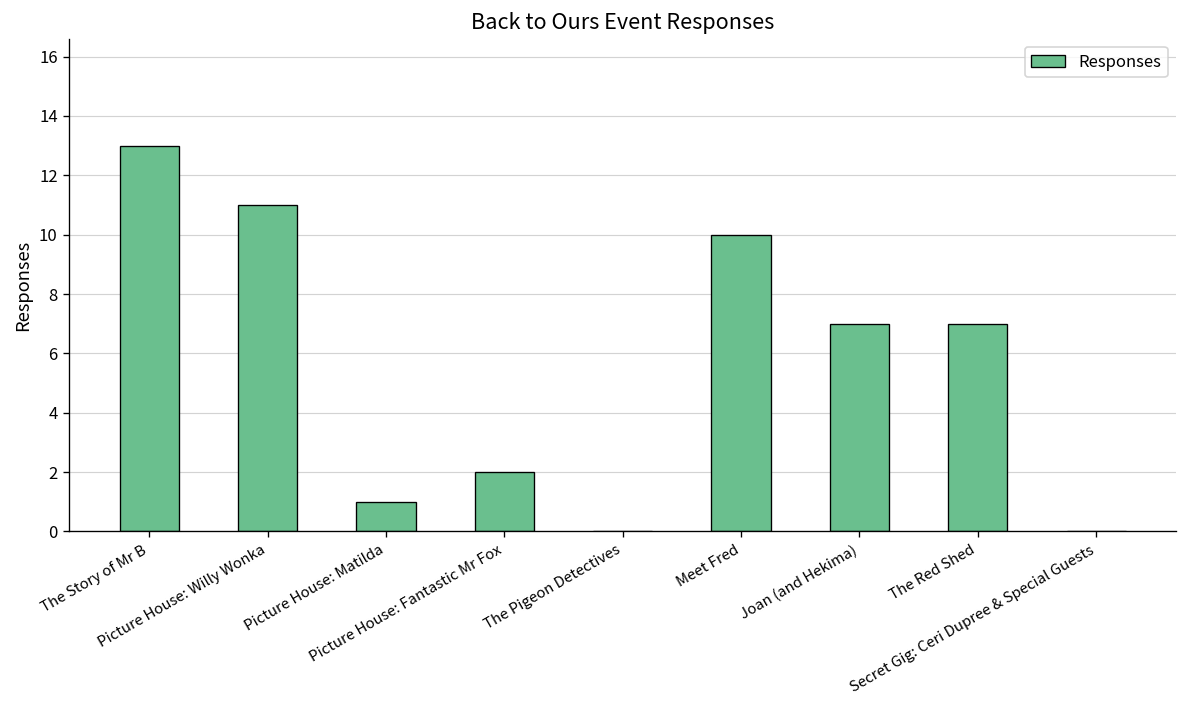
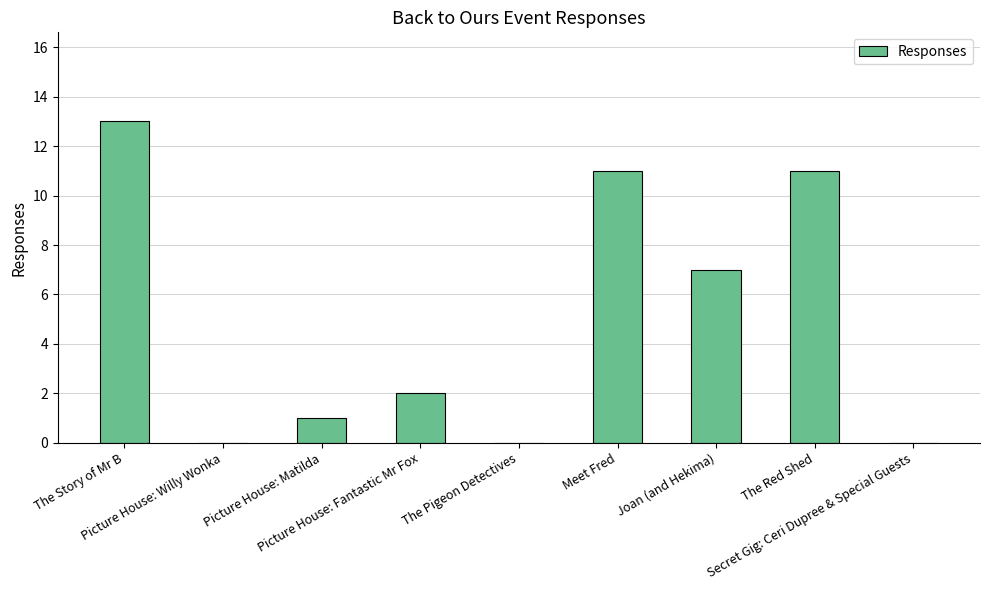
Picture House: Willy Wonka: 11 -> 0
Meet Fred: 10 -> 11
The Red Shed: 7 -> 11
